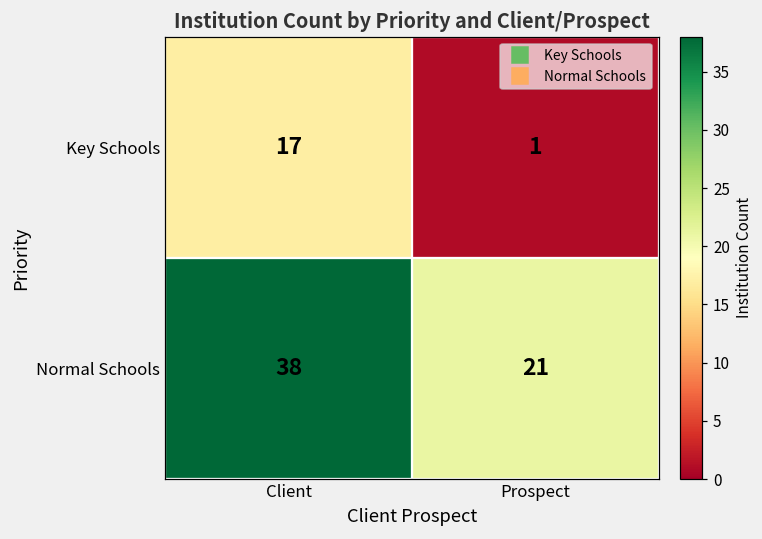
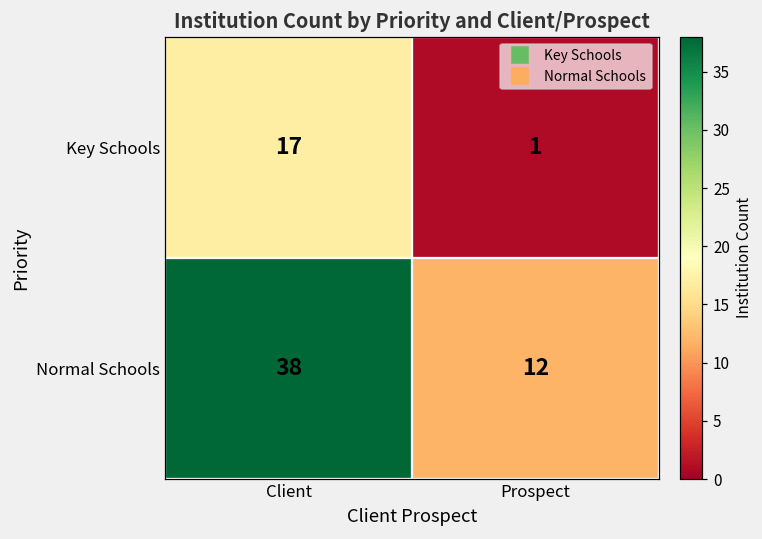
Normal Schools, Prospect: 21 -> 12
